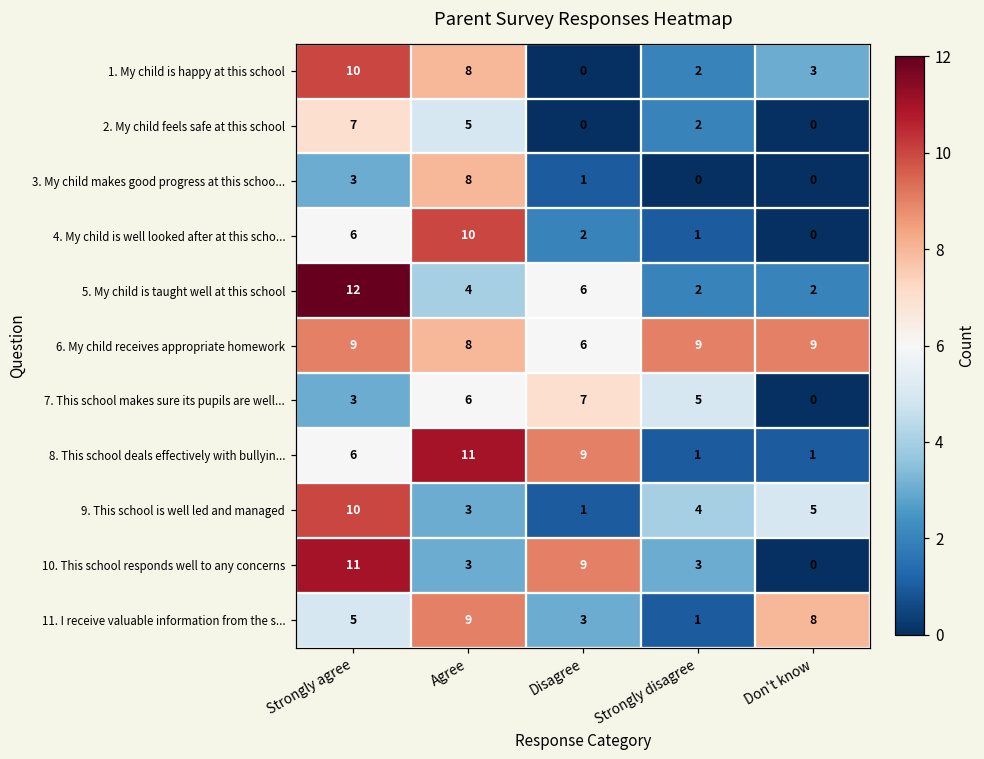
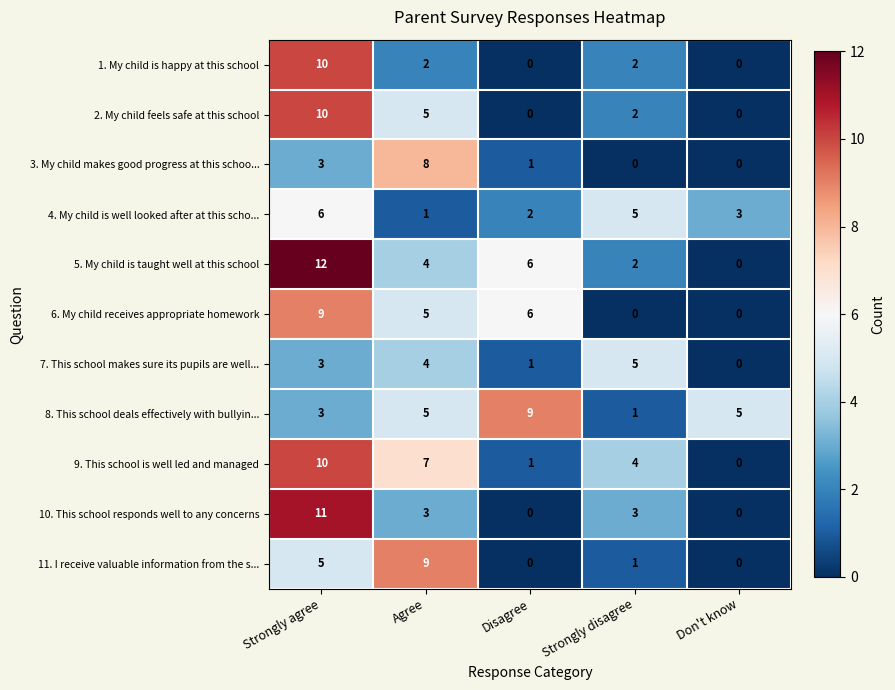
1. My child is happy at this school, Agree: 8 -> 2
1. My child is happy at this school, Don't know: 3 -> 0
2. My child feels safe at this school, Strongly agree: 7 -> 10
4. My child is well looked after at this scho..., Agree: 10 -> 1
4. My child is well looked after at this scho..., Strongly disagree: 1 -> 5
4. My child is well looked after at this scho..., Don't know: 0 -> 3
5. My child is taught well at this school, Don't know: 2 -> 0
6. My child receives appropriate homework, Agree: 8 -> 5
6. My child receives appropriate homework, Strongly disagree: 9 -> 0
6. My child receives appropriate homework, Don't know: 9 -> 0
7. This school makes sure its pupils are well..., Agree: 6 -> 4
7. This school makes sure its pupils are well..., Disagree: 7 -> 1
8. This school deals effectively with bullyin..., Strongly agree: 6 -> 3
8. This school deals effectively with bullyin..., Agree: 11 -> 5
8. This school deals effectively with bullyin..., Don't know: 1 -> 5
9. This school is well led and managed, Agree: 3 -> 7
9. This school is well led and managed, Don't know: 5 -> 0
10. This school responds well to any concerns, Disagree: 9 -> 0
11. I receive valuable information from the s..., Disagree: 3 -> 0
11. I receive valuable information from the s..., Don't know: 8 -> 0
